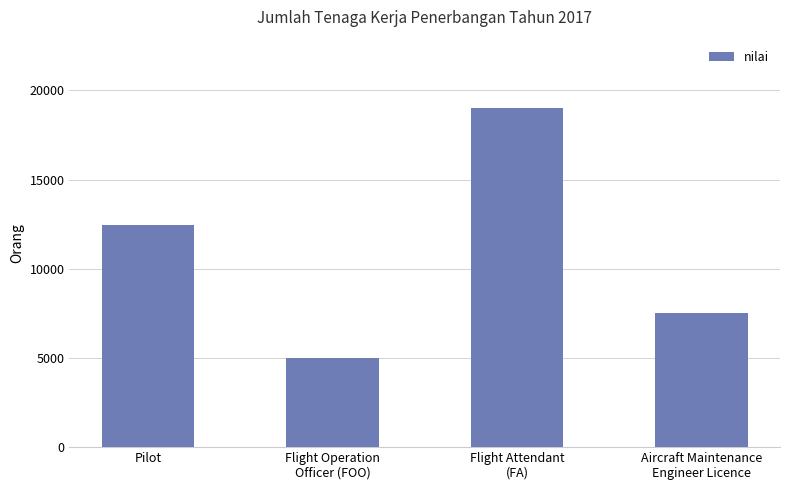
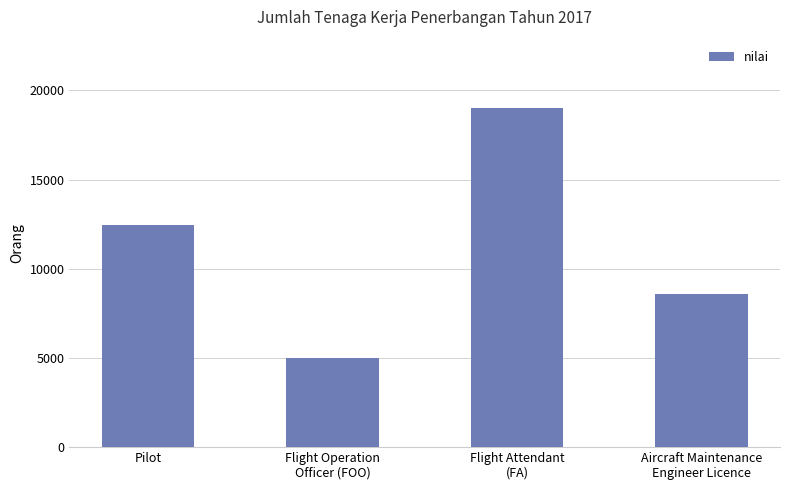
Aircraft Maintenance Engineer Licence: 7500 -> 8600
